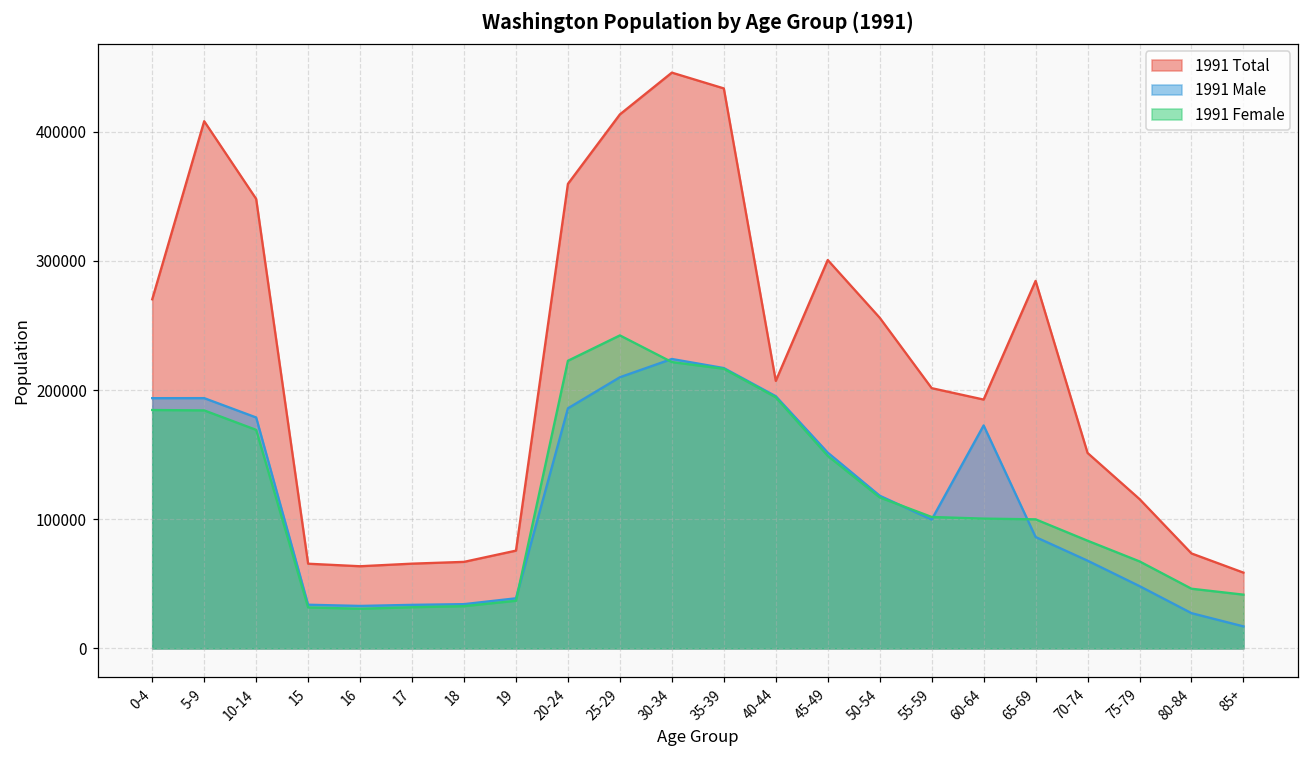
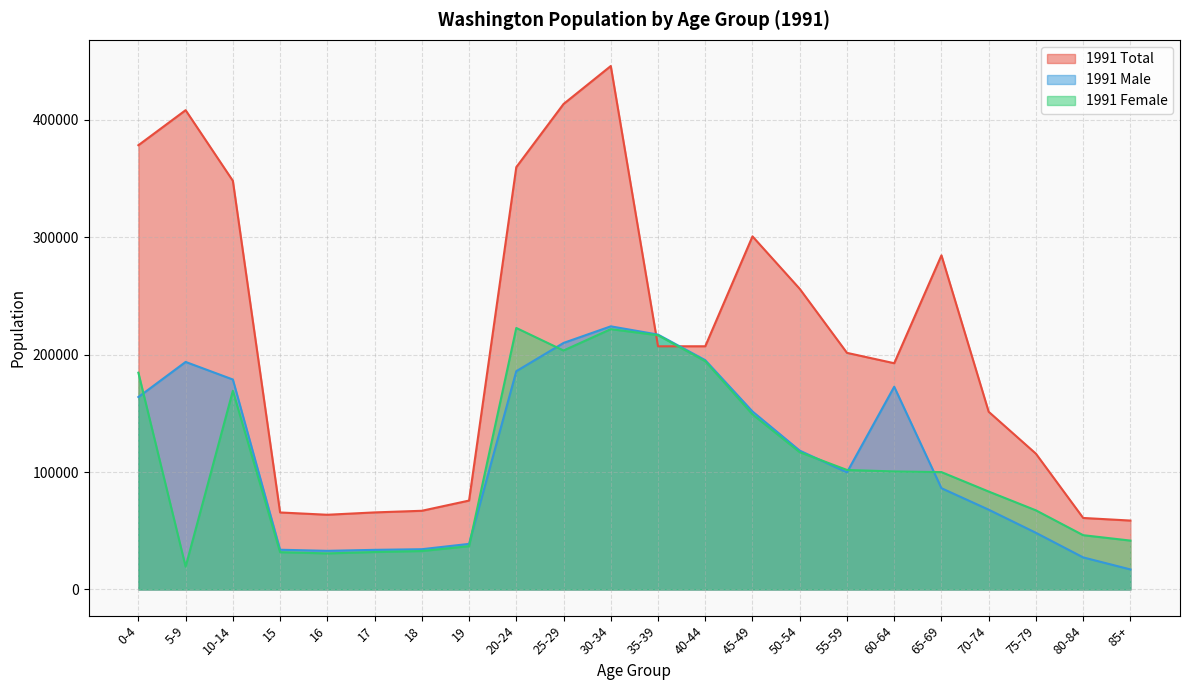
1991 Total, 0-4: 270000 -> 378000
1991 Male, 0-4: 194000 -> 164000
1991 Female, 5-9: 184000 -> 19000
1991 Female, 25-29: 242000 -> 204000
1991 Total, 35-39: 434000 -> 207000
1991 Total, 80-84: 74000 -> 61000
